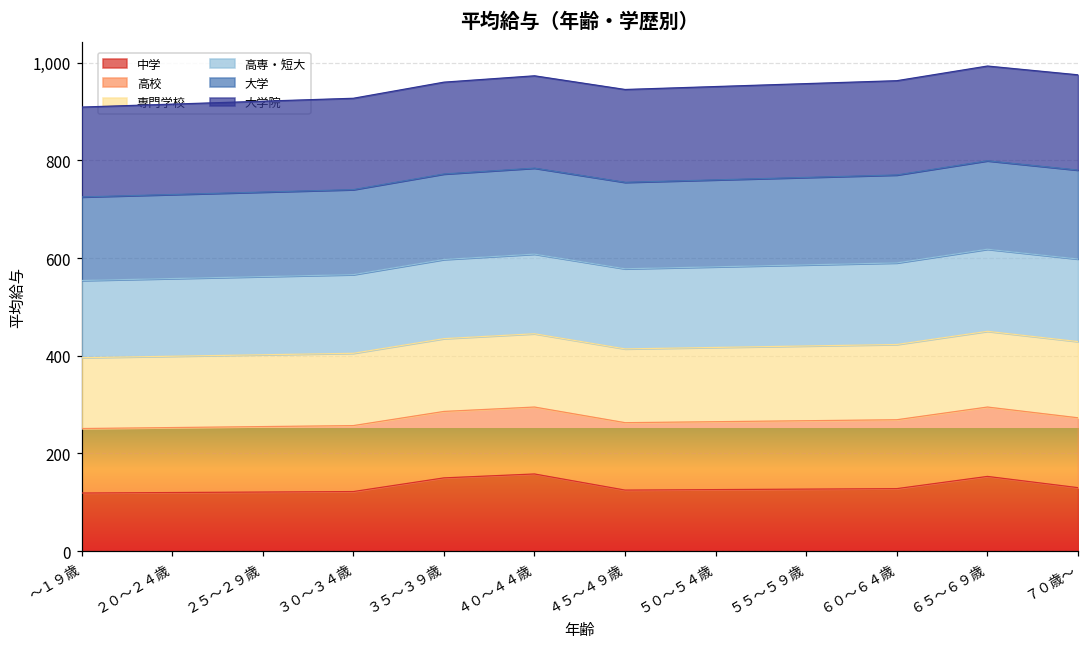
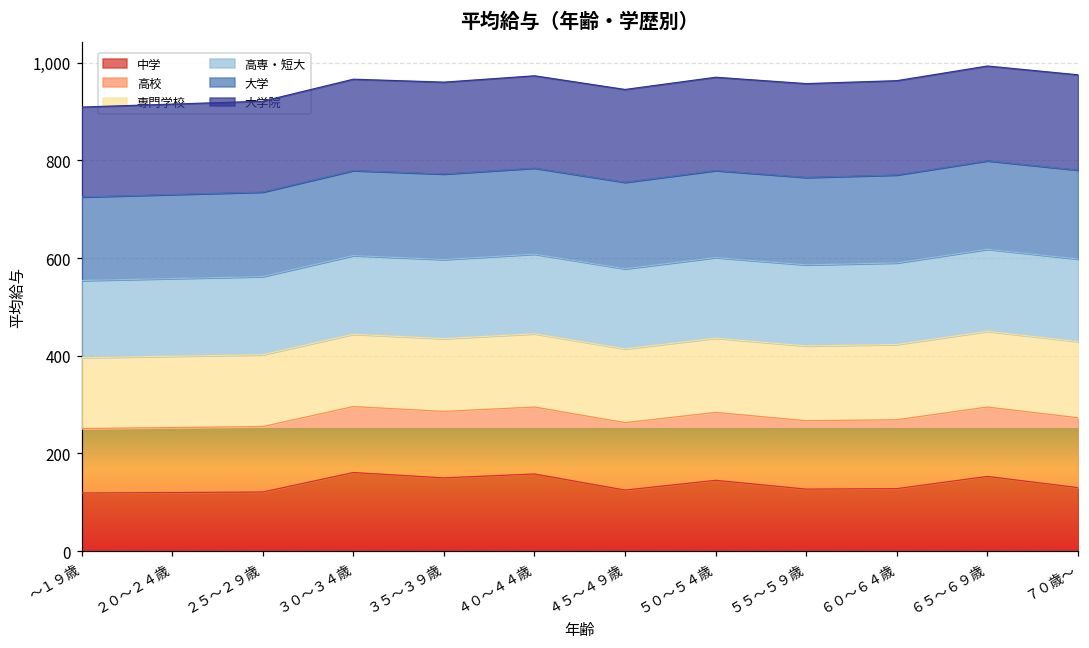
中学, ３０～３４歳: 120 -> 160
中学, ５０～５４歳: 130 -> 150
